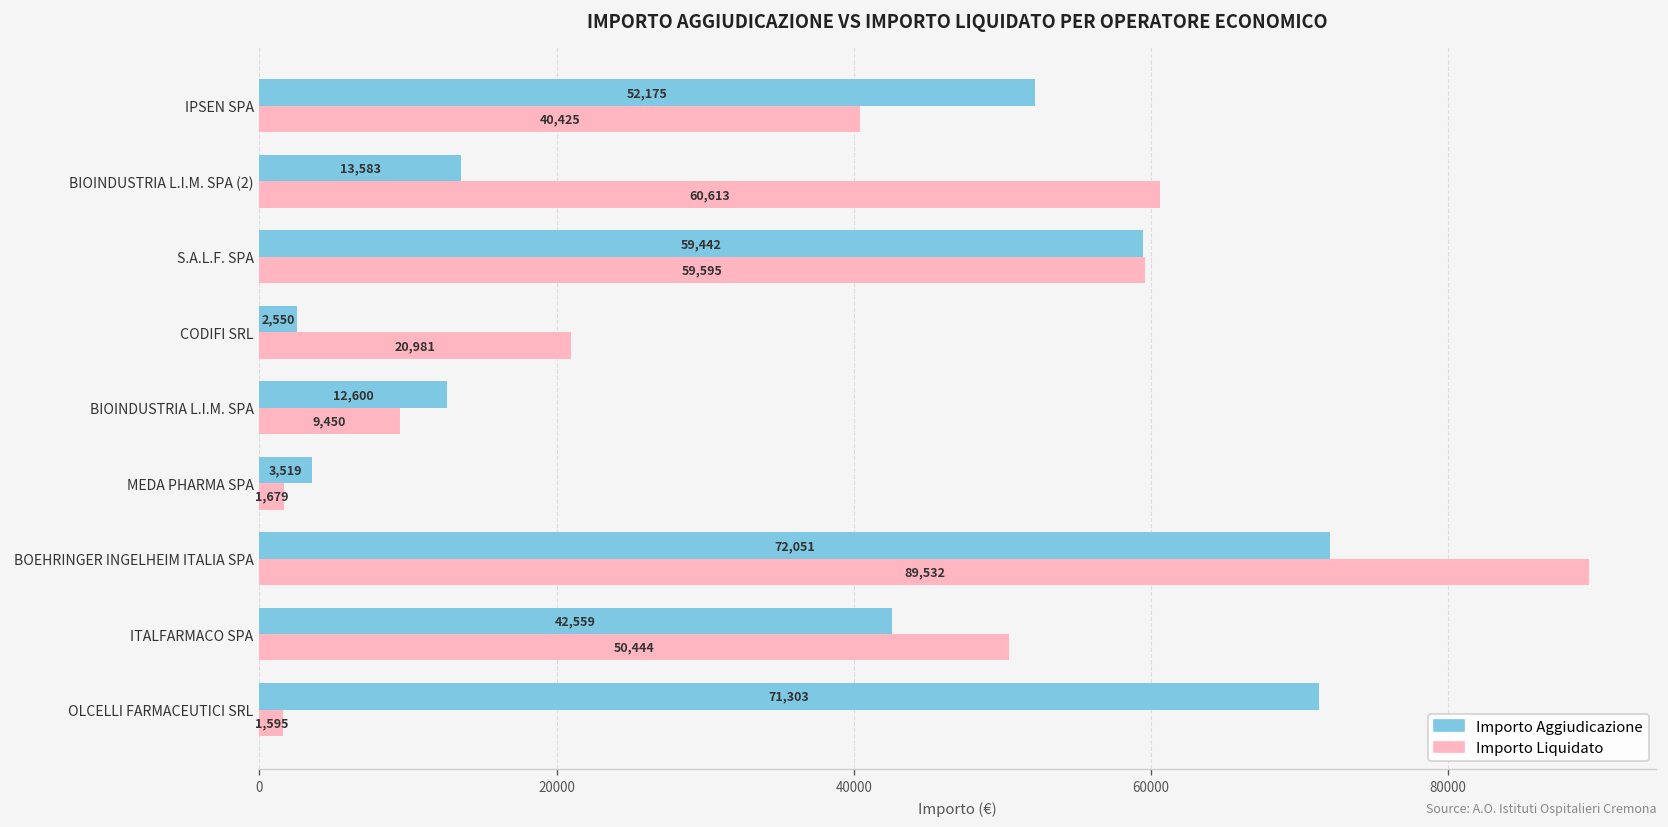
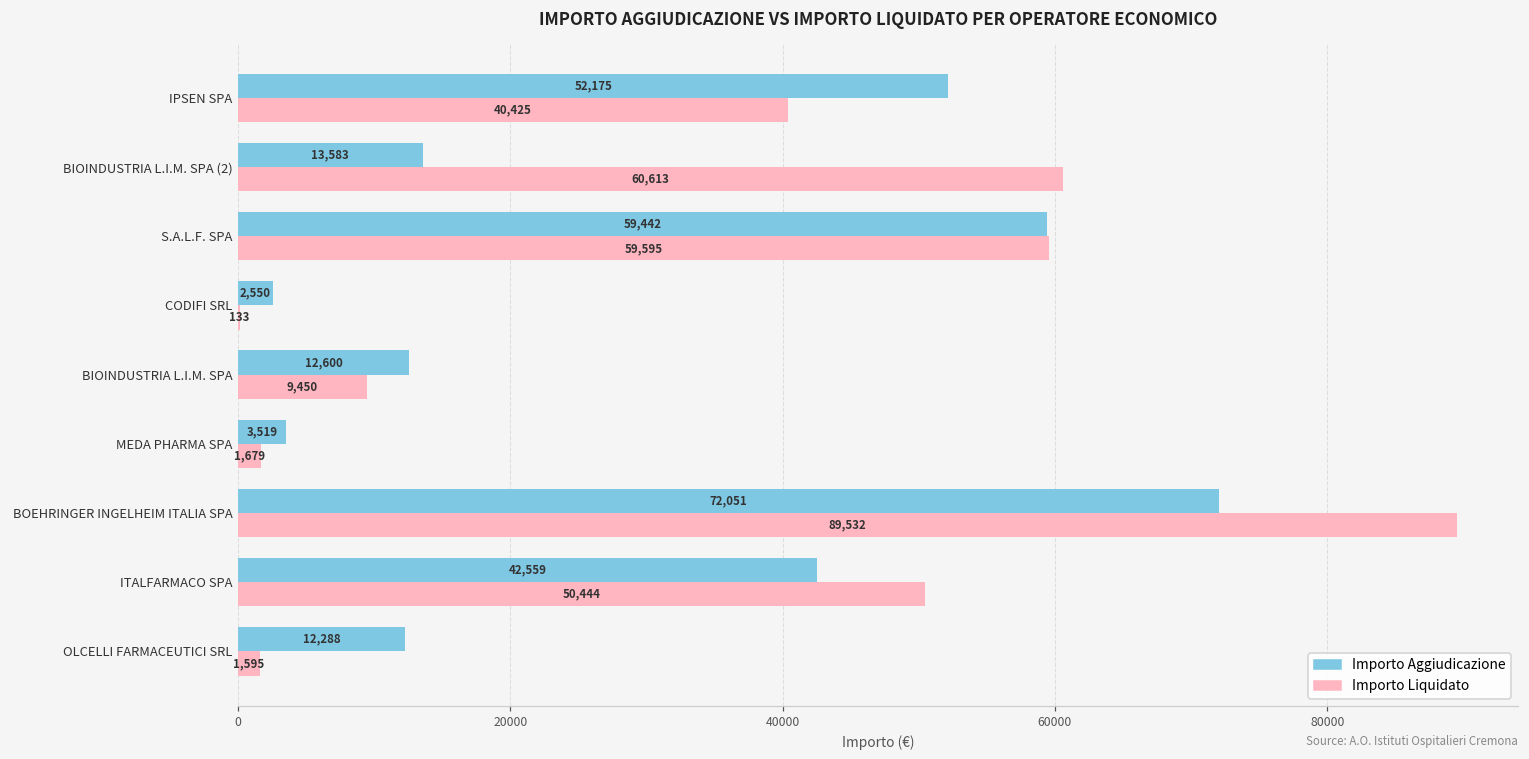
Importo Liquidato, CODIFI SRL: 20,981 -> 133
Importo Aggiudicazione, OLCELLI FARMACEUTICI SRL: 71,303 -> 12,288
